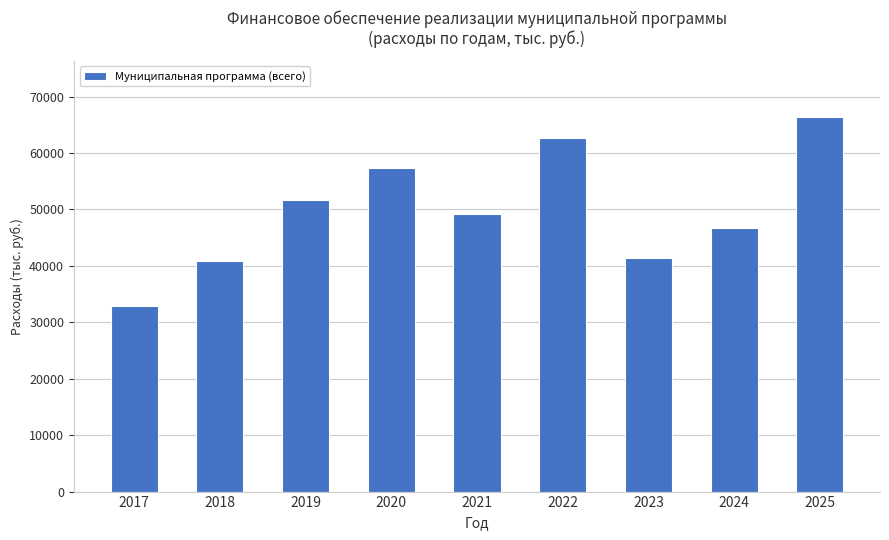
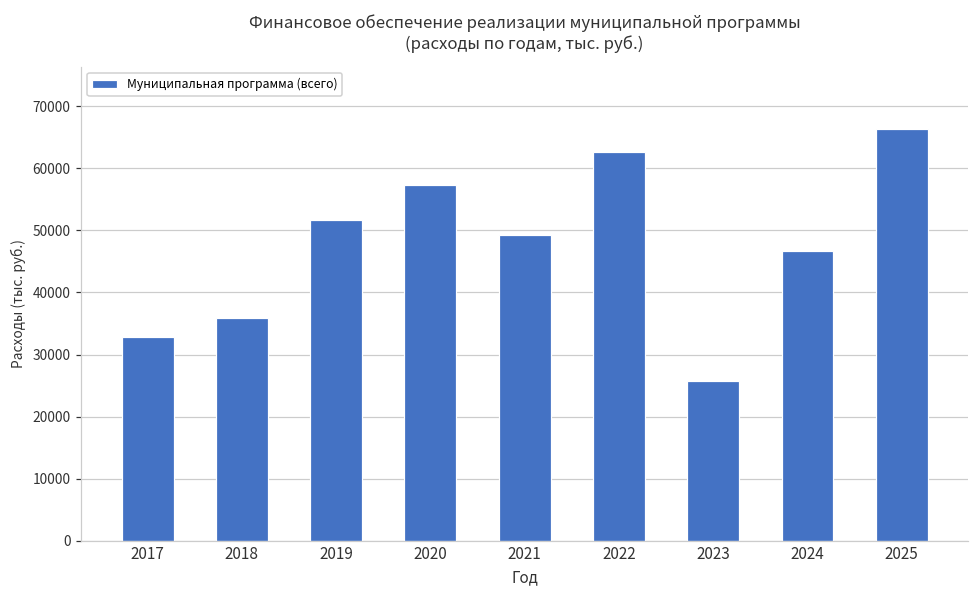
2018: 41000 -> 36000
2023: 41000 -> 26000
